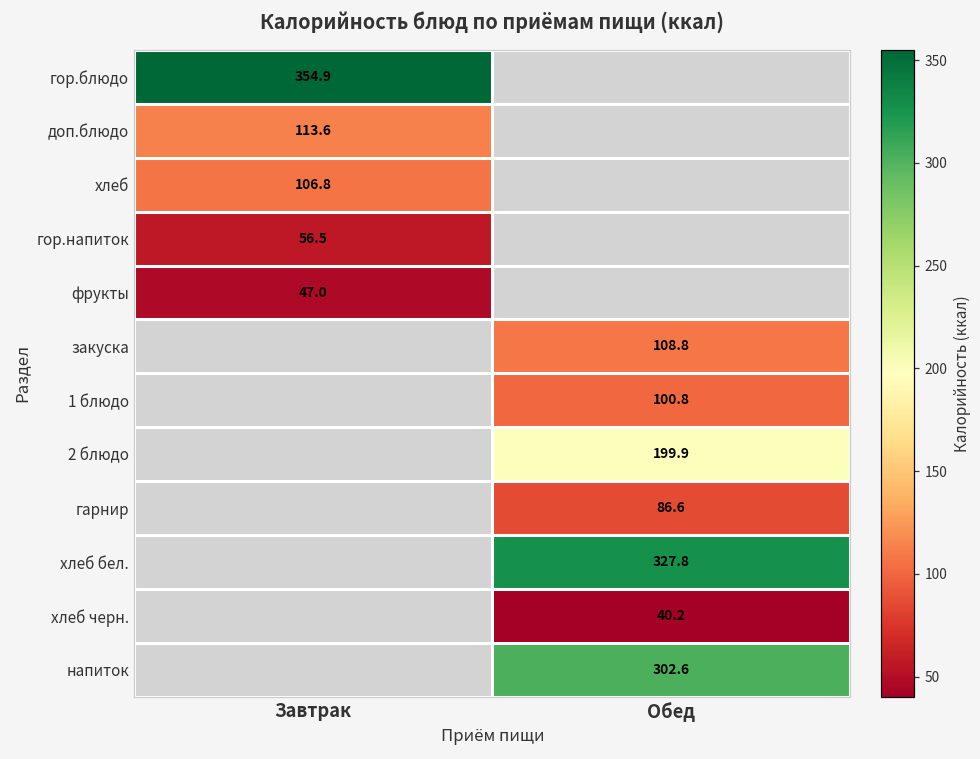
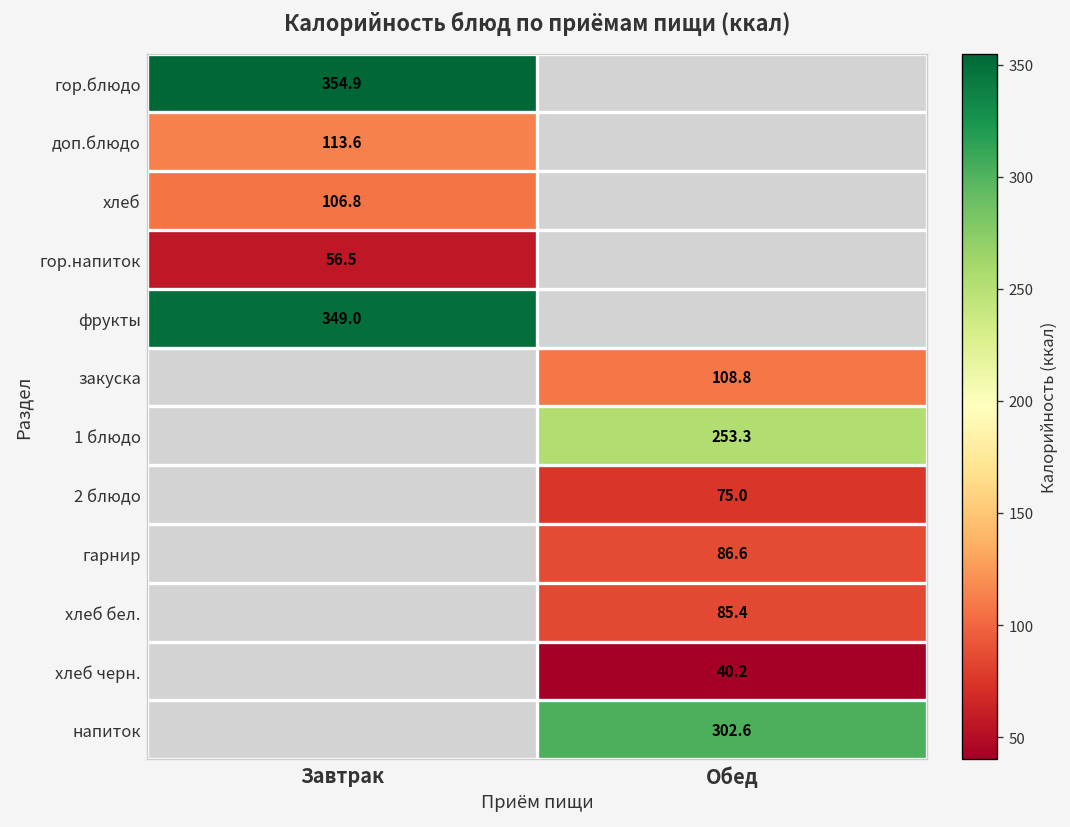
фрукты, Завтрак: 47.0 -> 349.0
1 блюдо, Обед: 100.8 -> 253.3
2 блюдо, Обед: 199.9 -> 75.0
хлеб бел., Обед: 327.8 -> 85.4
